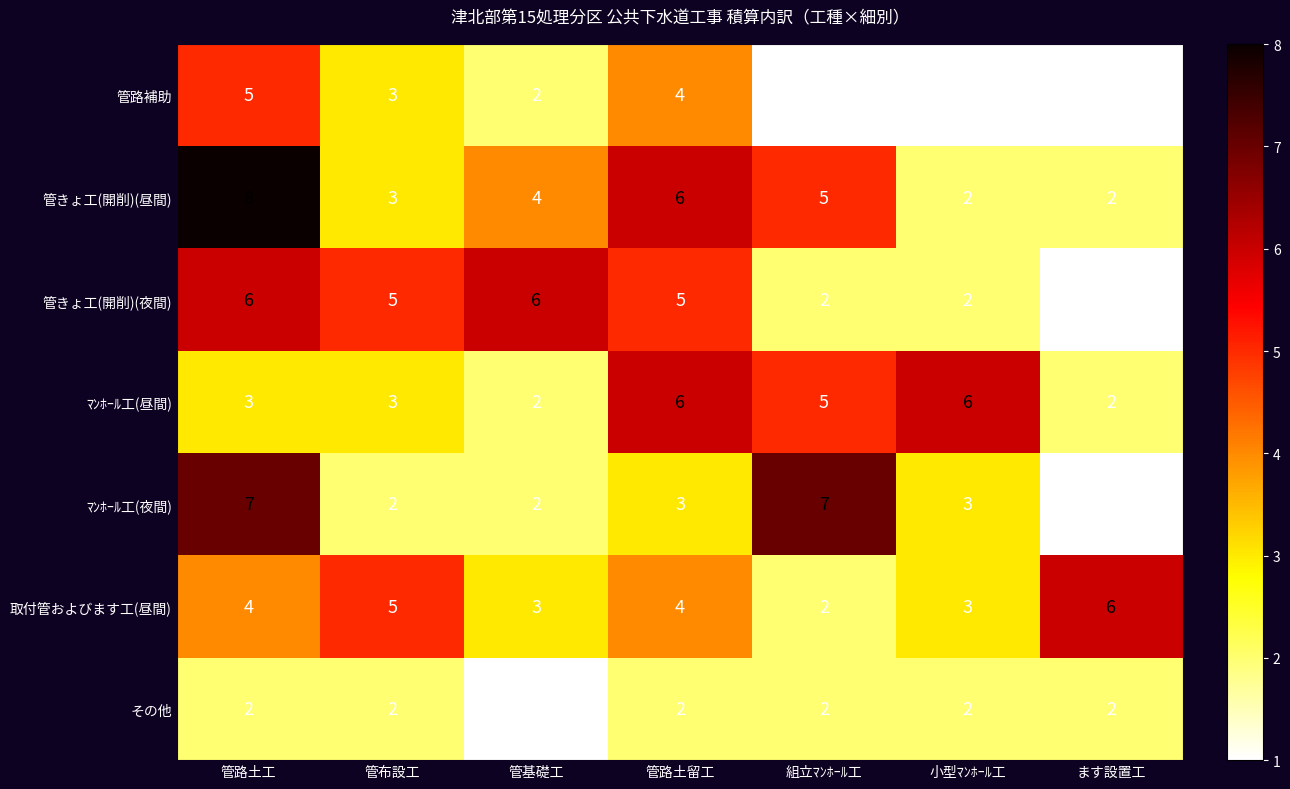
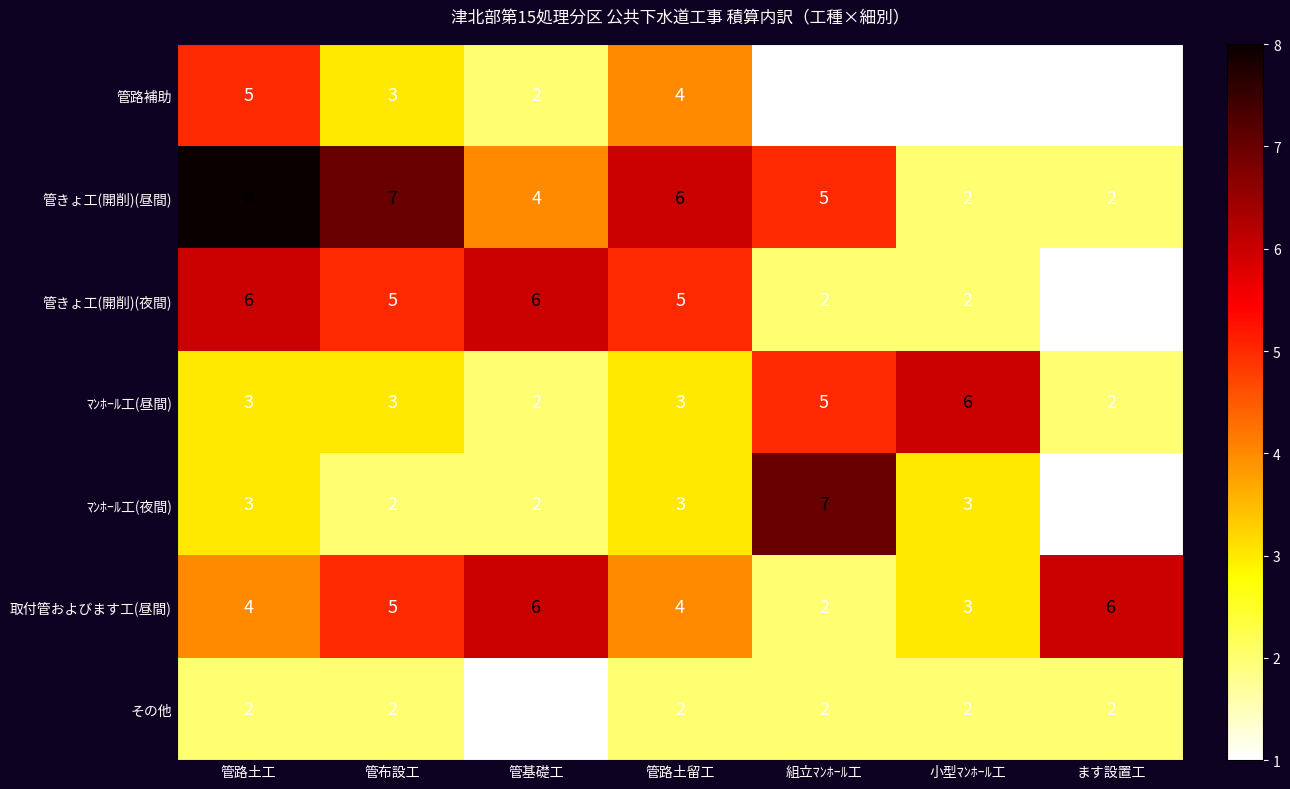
管きょ工(開削)(昼間), 管布設工: 3 -> 7
ﾏﾝﾎｰﾙ工(昼間), 管路土留工: 6 -> 3
ﾏﾝﾎｰﾙ工(夜間), 管路土工: 7 -> 3
取付管およびます工(昼間), 管基礎工: 3 -> 6
